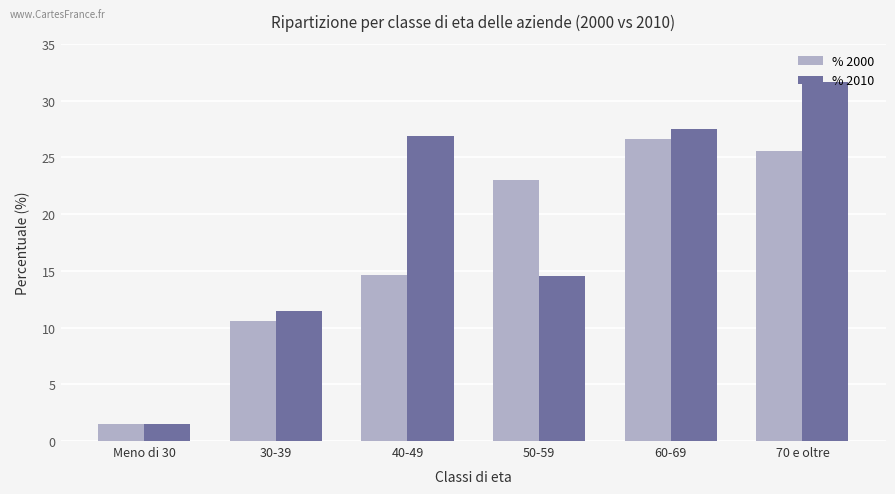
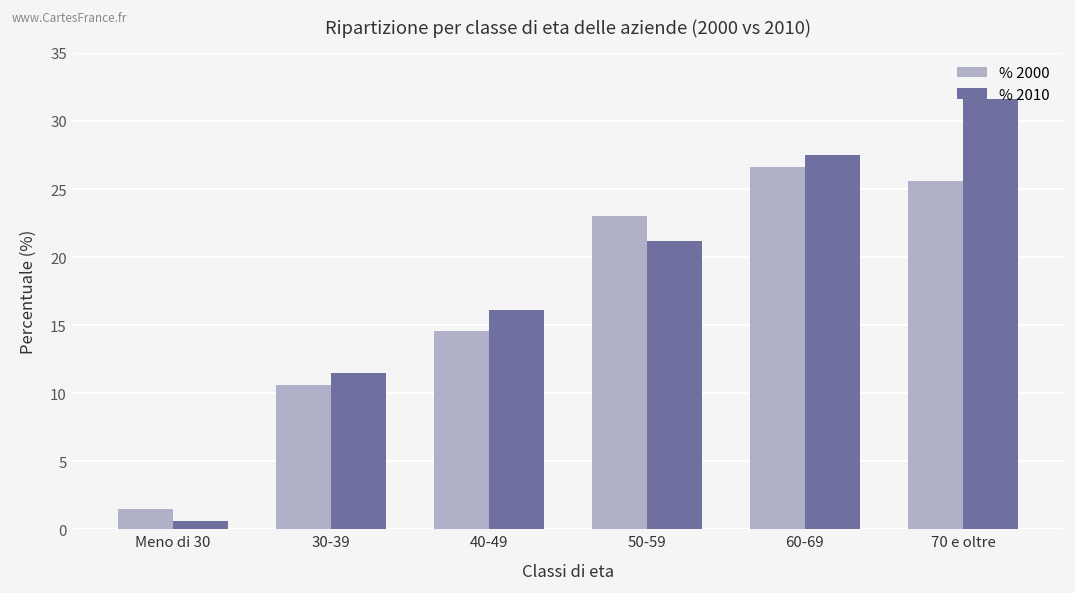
% 2010, Meno di 30: 1.5 -> 0.6
% 2010, 40-49: 26.9 -> 16.1
% 2010, 50-59: 14.5 -> 21.2
